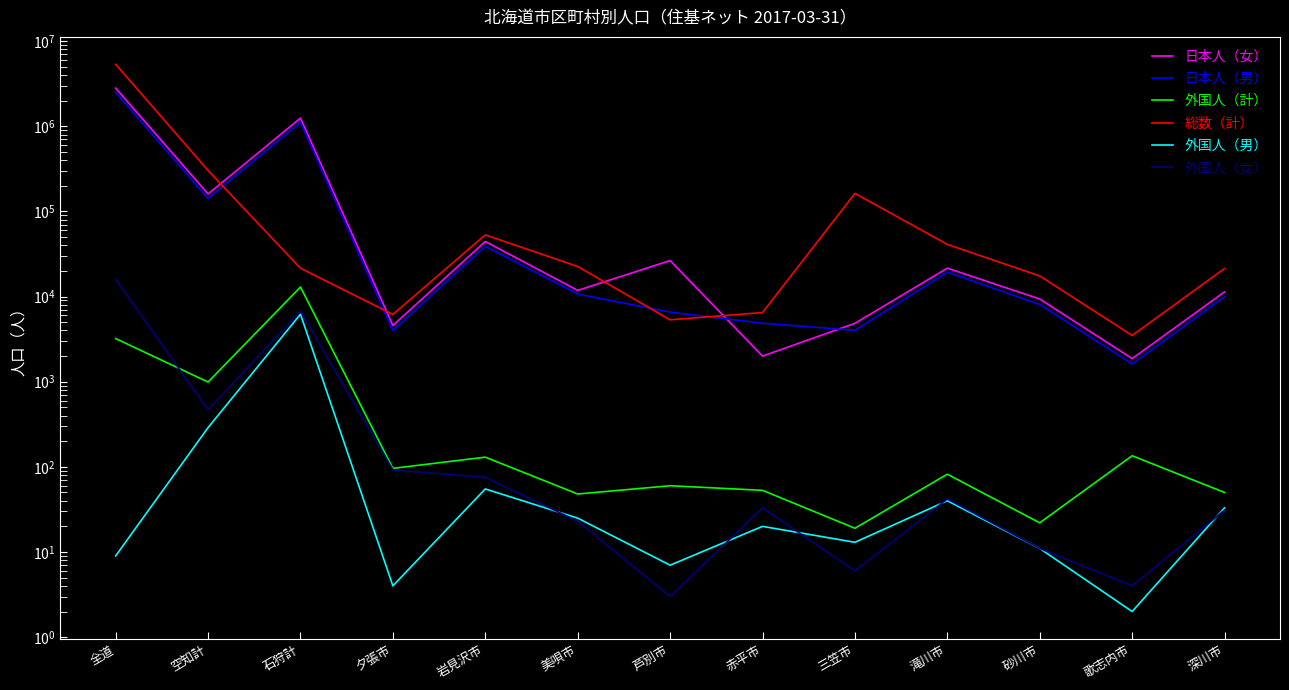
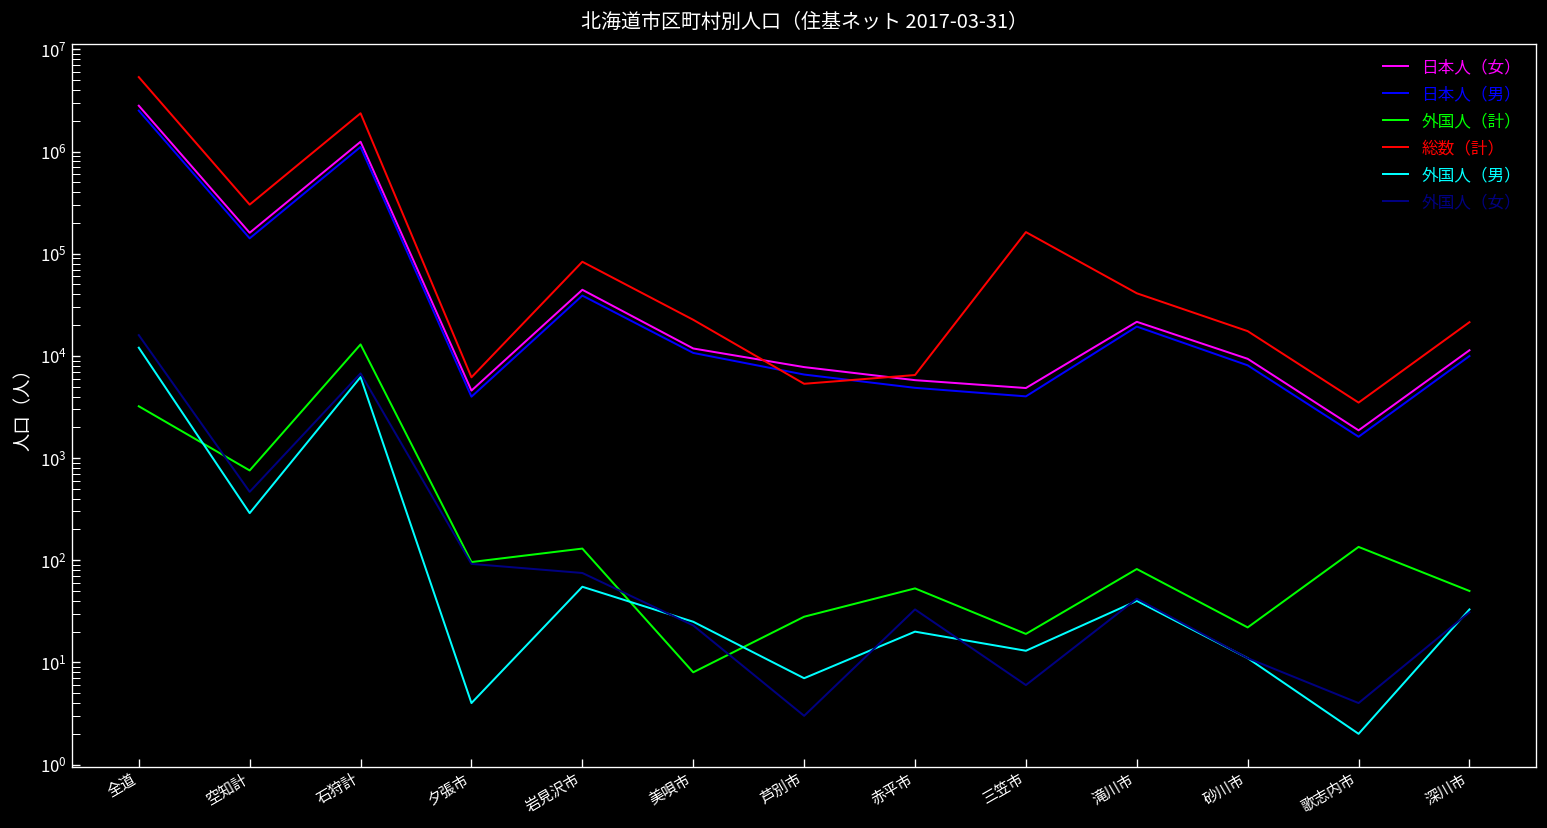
外国人（男）, 全道: 9 -> 12000
外国人（計）, 空知計: 1000 -> 800
総数（計）, 石狩計: 21000 -> 2400000
総数（計）, 岩見沢市: 50000 -> 80000
外国人（計）, 美唄市: 50 -> 8
日本人（女）, 芦別市: 26000 -> 8000
外国人（計）, 芦別市: 60 -> 28
日本人（女）, 赤平市: 2000 -> 6000
